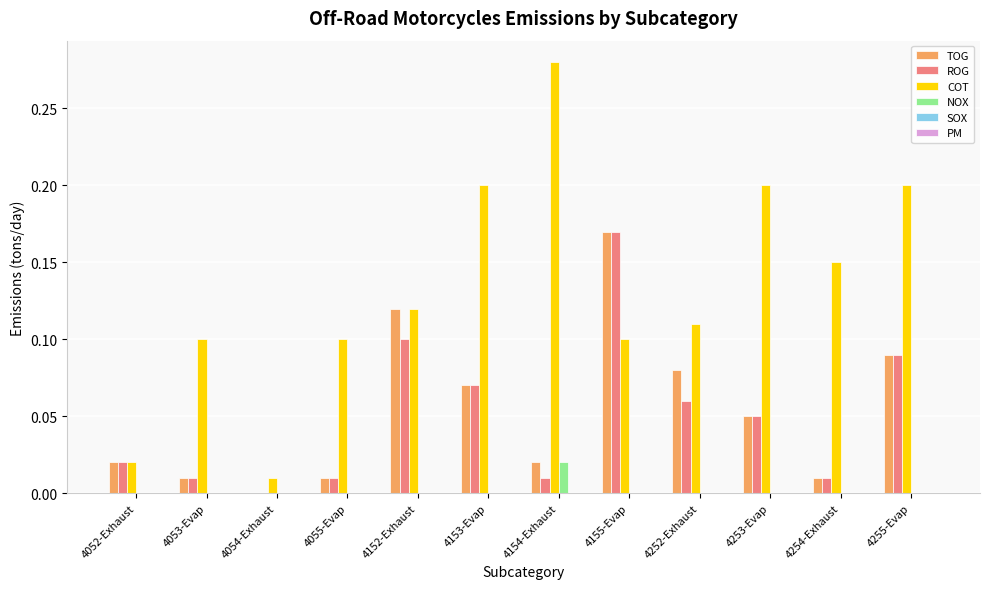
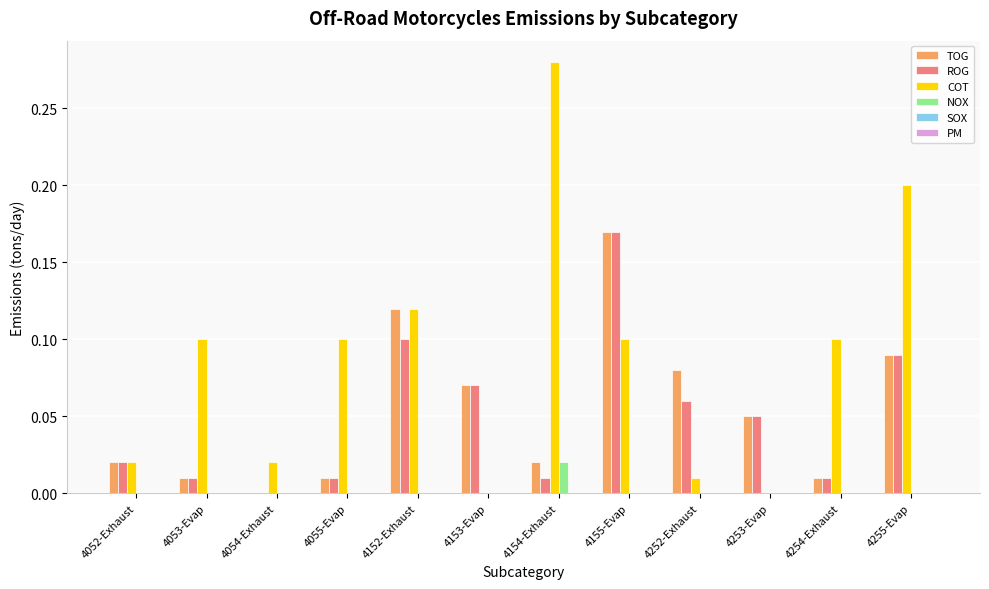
COT, 4054-Exhaust: 0.01 -> 0.02
COT, 4153-Evap: 0.2 -> 0.0
COT, 4252-Exhaust: 0.11 -> 0.01
COT, 4253-Evap: 0.2 -> 0.0
COT, 4254-Exhaust: 0.15 -> 0.10
